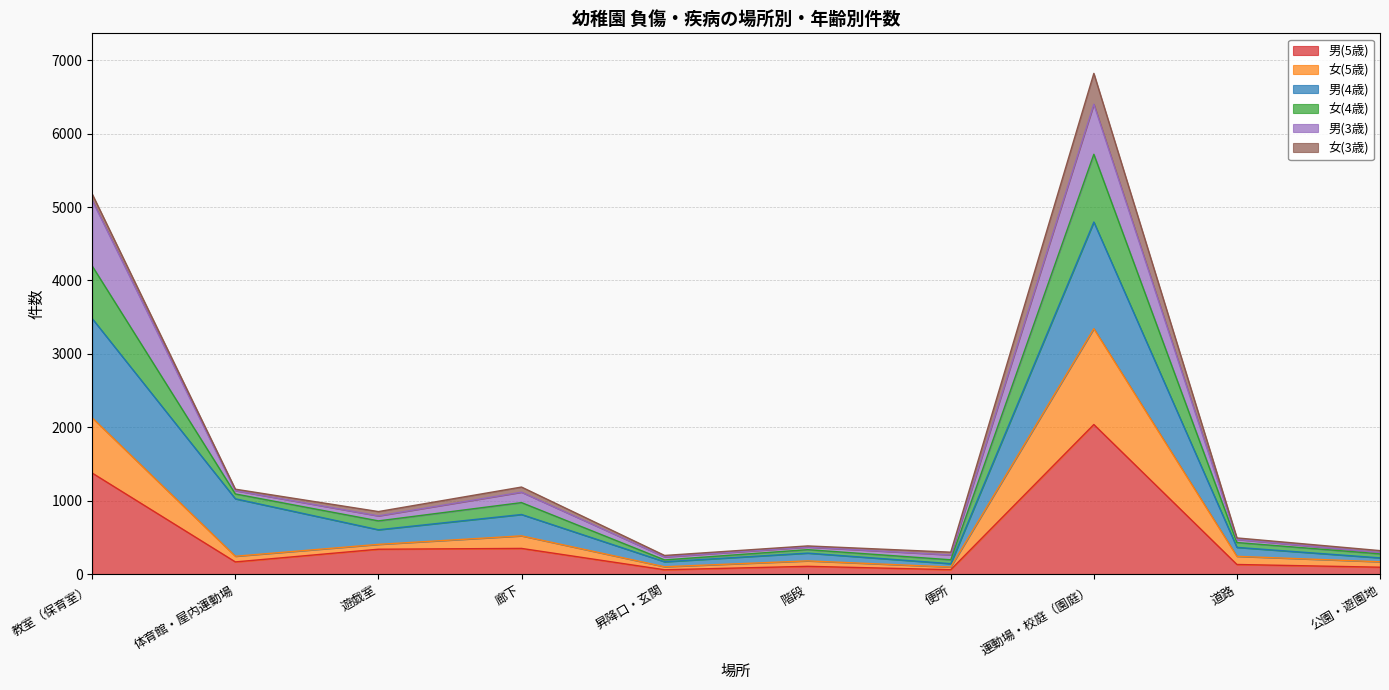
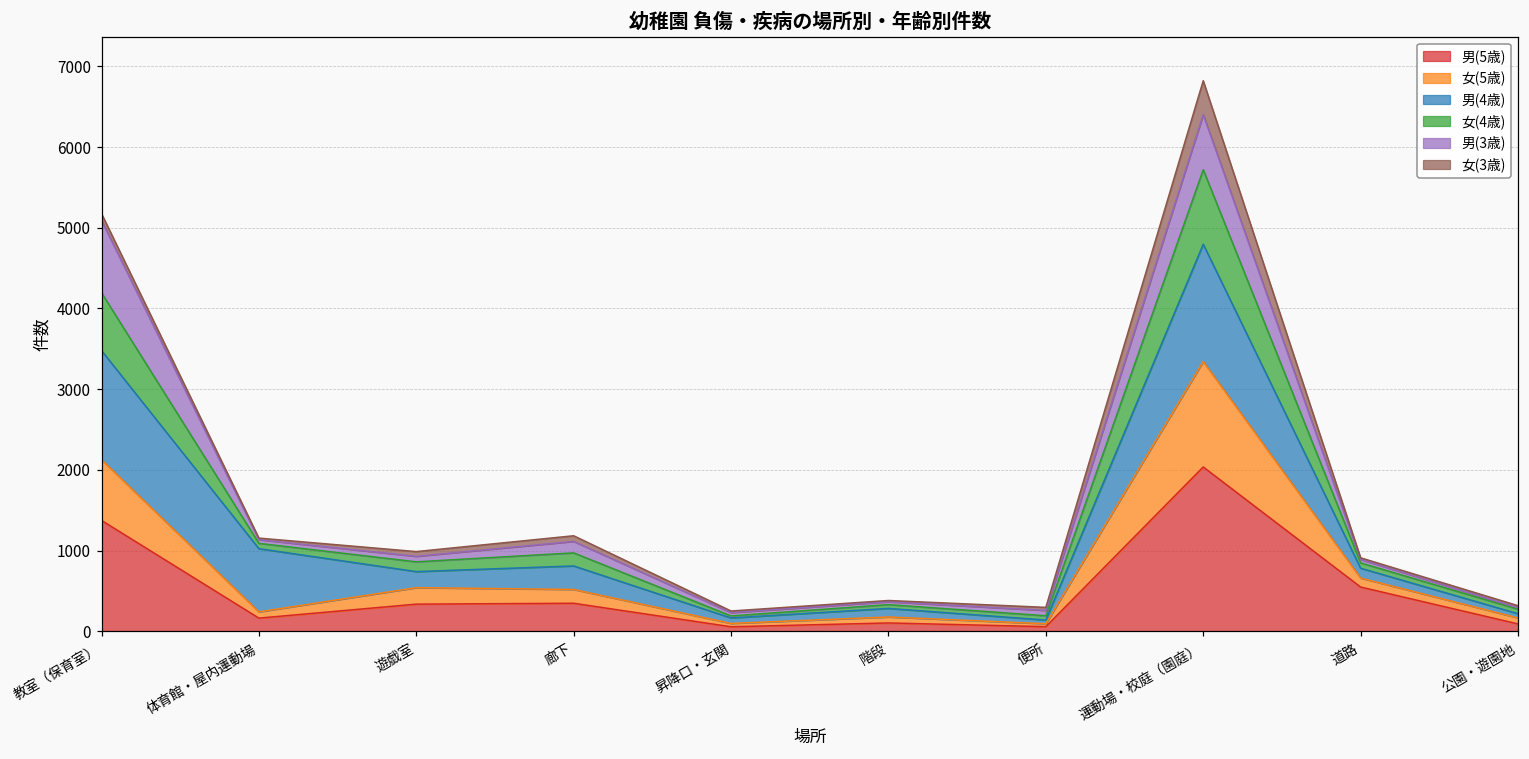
女(5歳), 遊戯室: 100 -> 200
男(5歳), 道路: 100 -> 600
